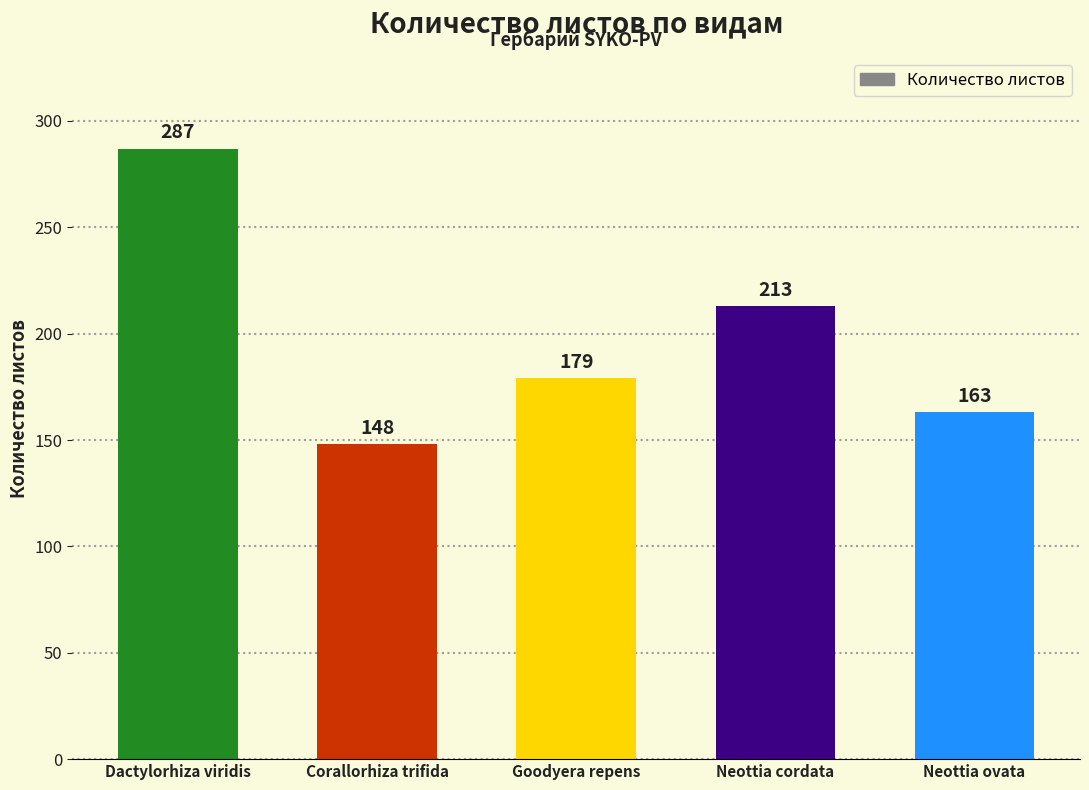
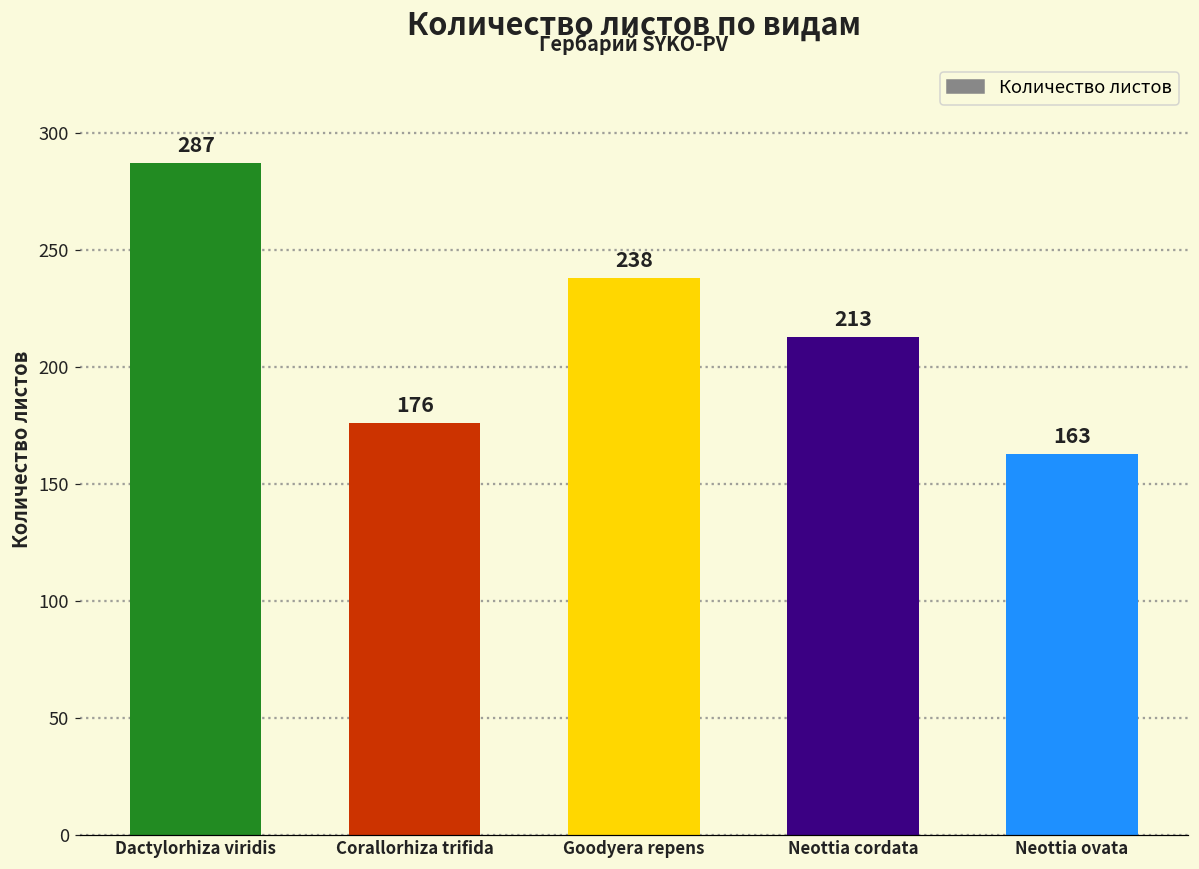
Corallorhiza trifida: 148 -> 176
Goodyera repens: 179 -> 238
